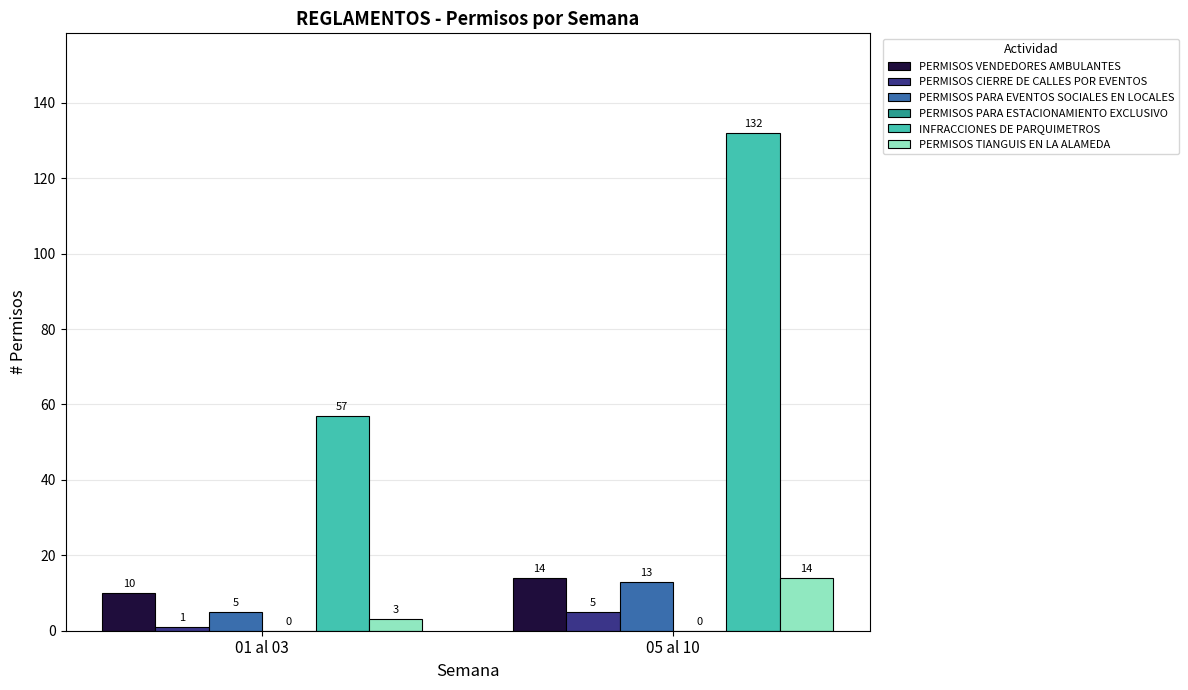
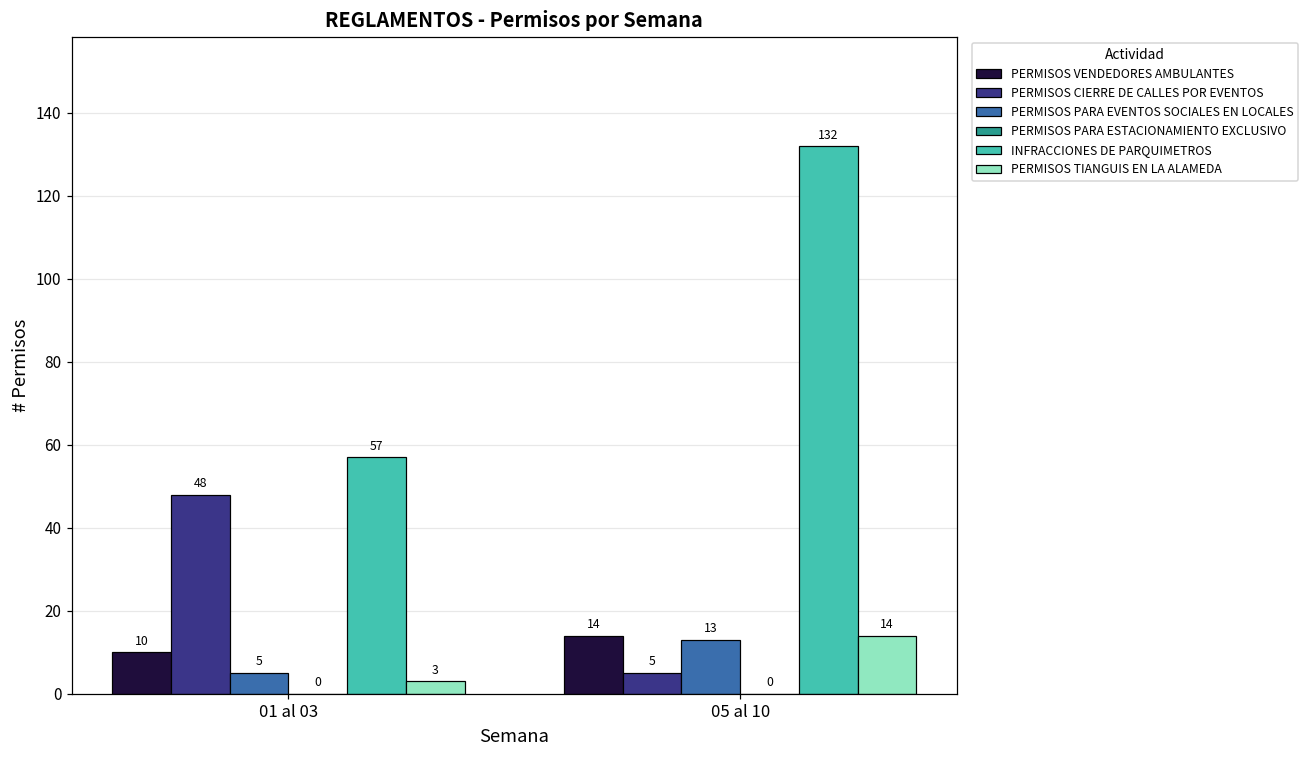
PERMISOS CIERRE DE CALLES POR EVENTOS, 01 al 03: 1 -> 48
